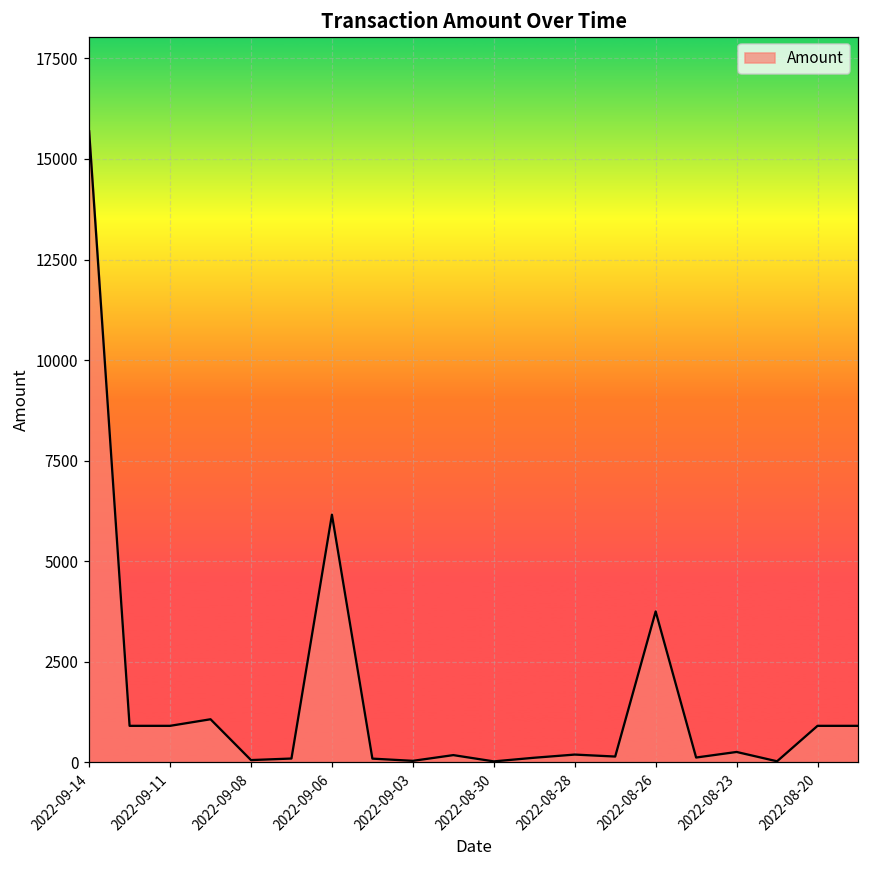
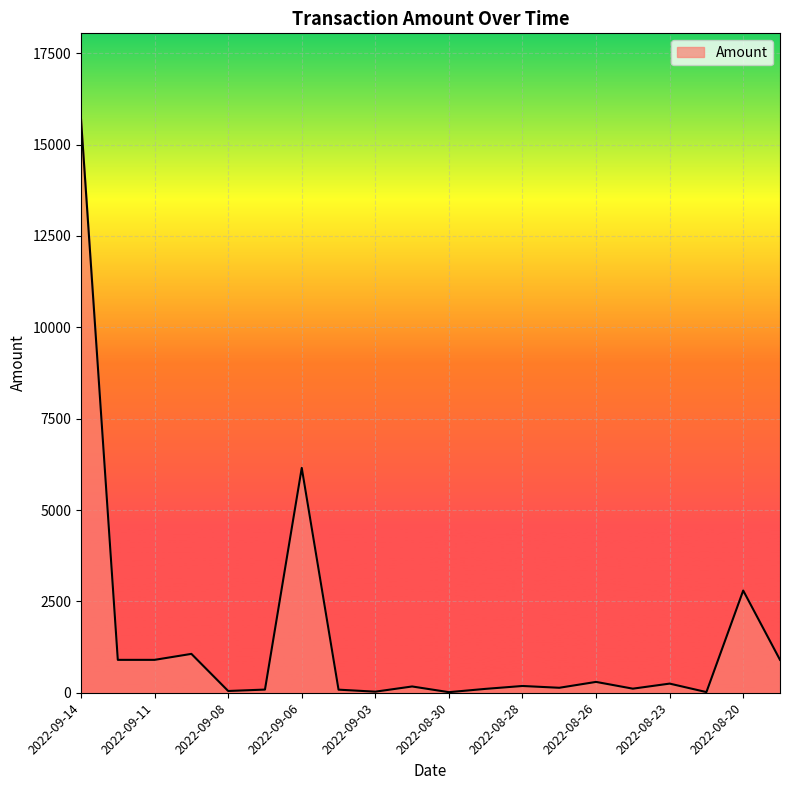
2022-08-26: 3700 -> 300
2022-08-20: 900 -> 2800
